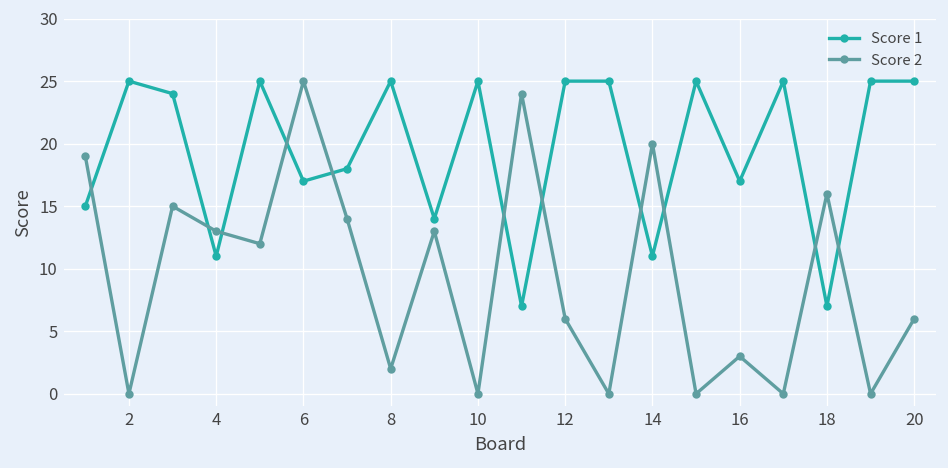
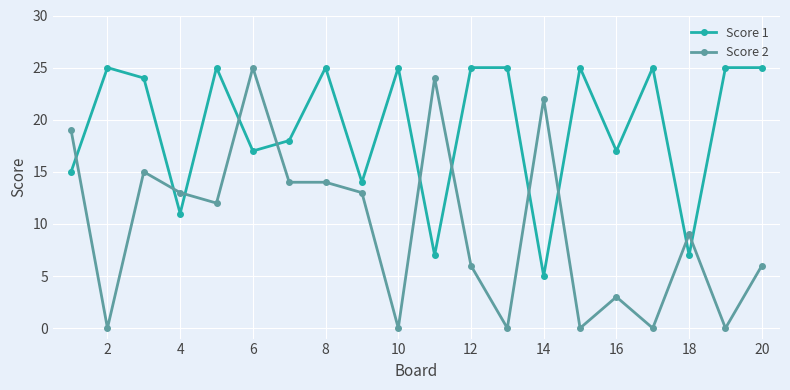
Score 2, 8: 2 -> 14
Score 1, 14: 11 -> 5
Score 2, 14: 20 -> 22
Score 2, 18: 16 -> 9
